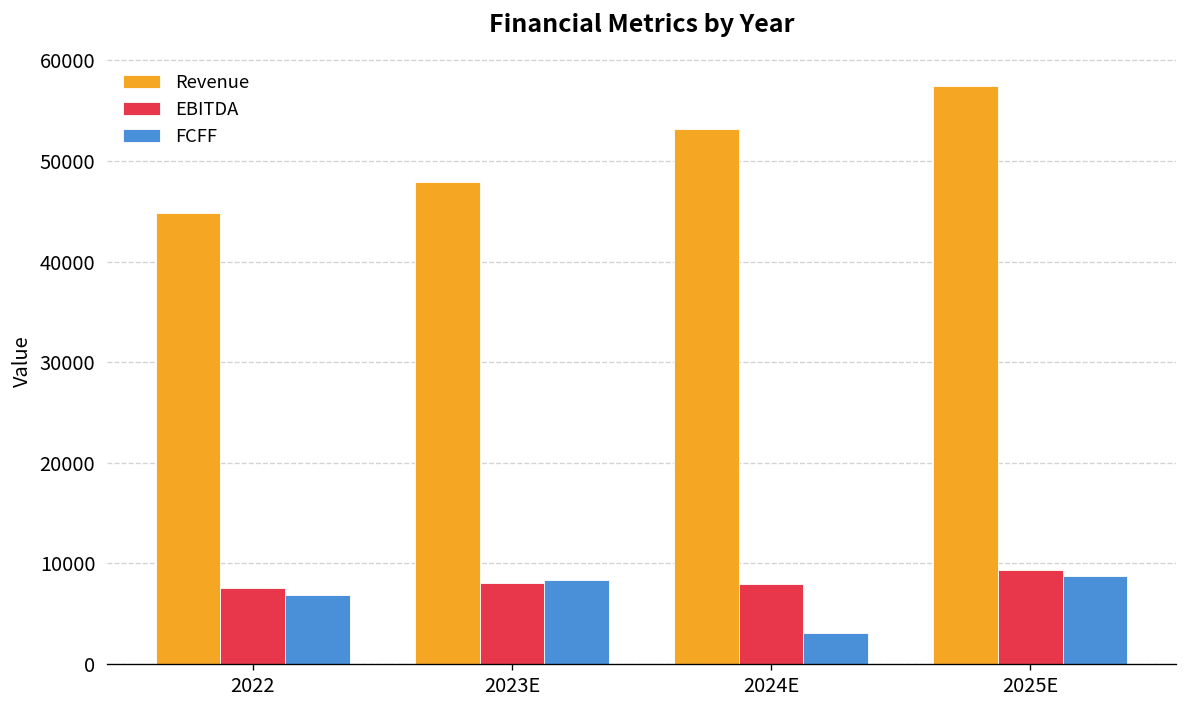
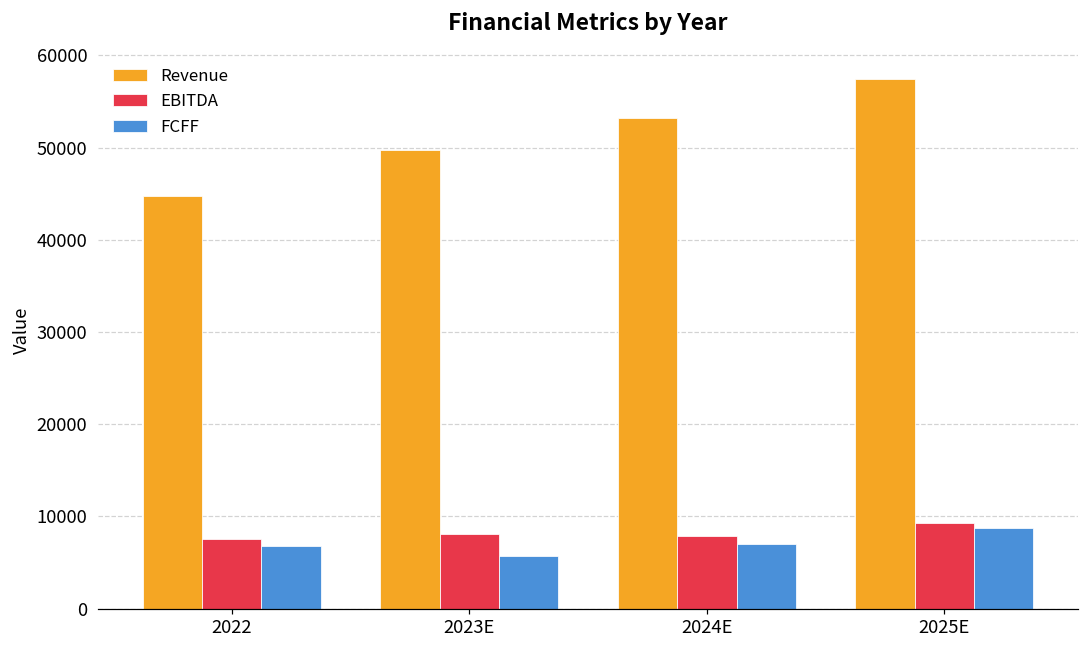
Revenue, 2023E: 48000 -> 50000
FCFF, 2023E: 8000 -> 6000
FCFF, 2024E: 3000 -> 7000
